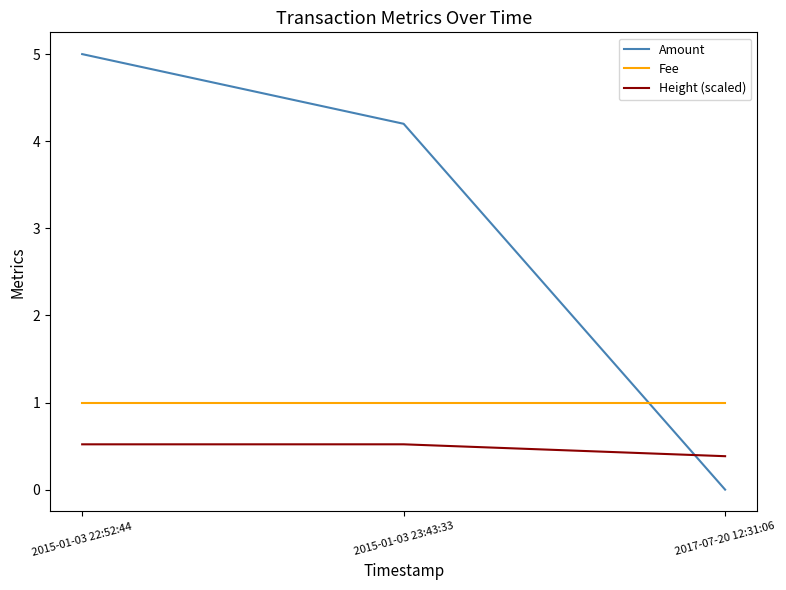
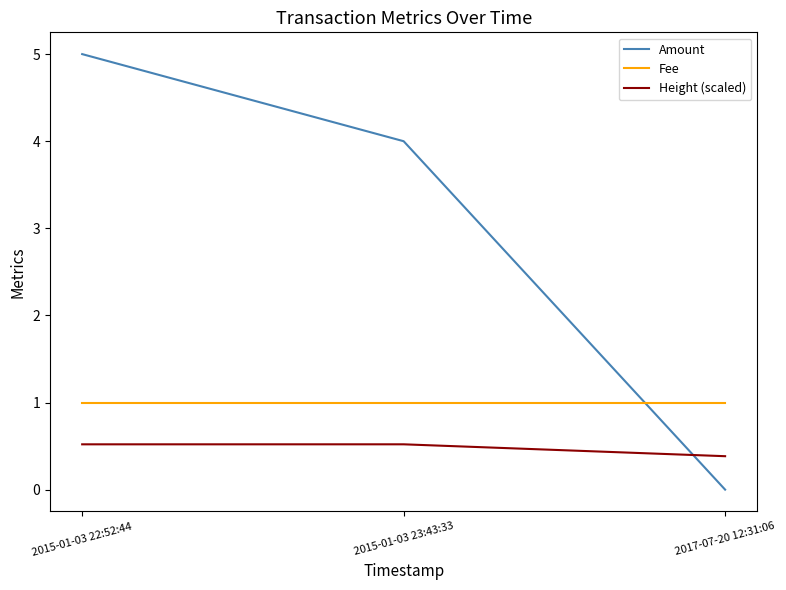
Amount, 2015-01-03 23:43:33: 4.2 -> 4.0
